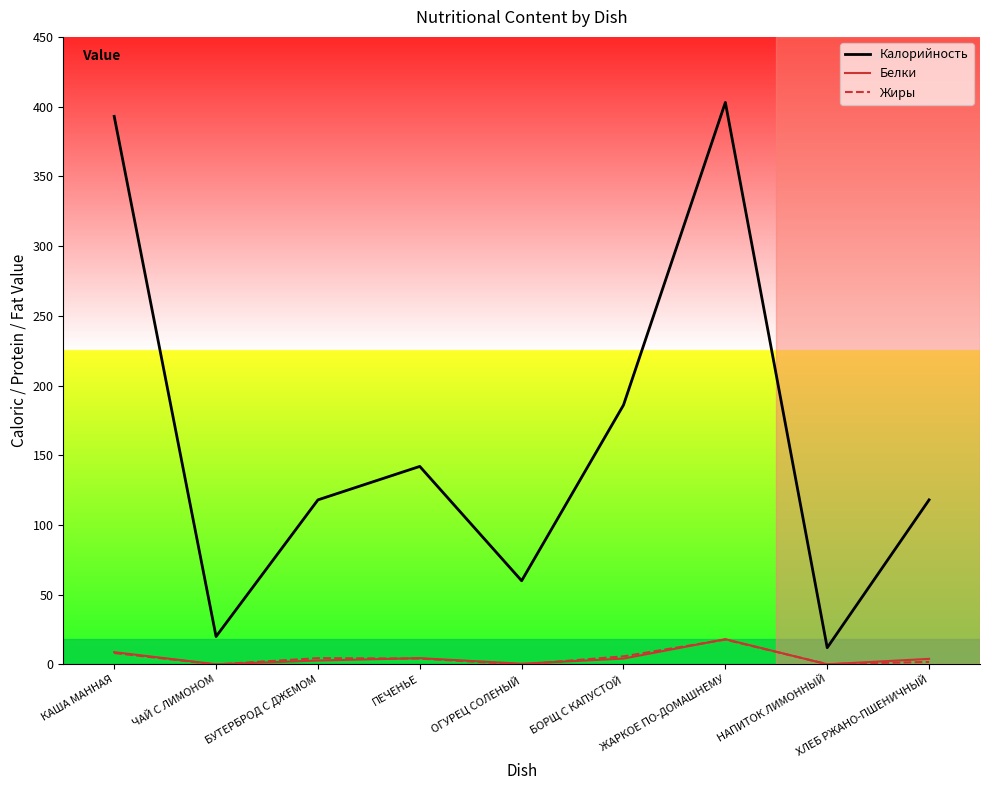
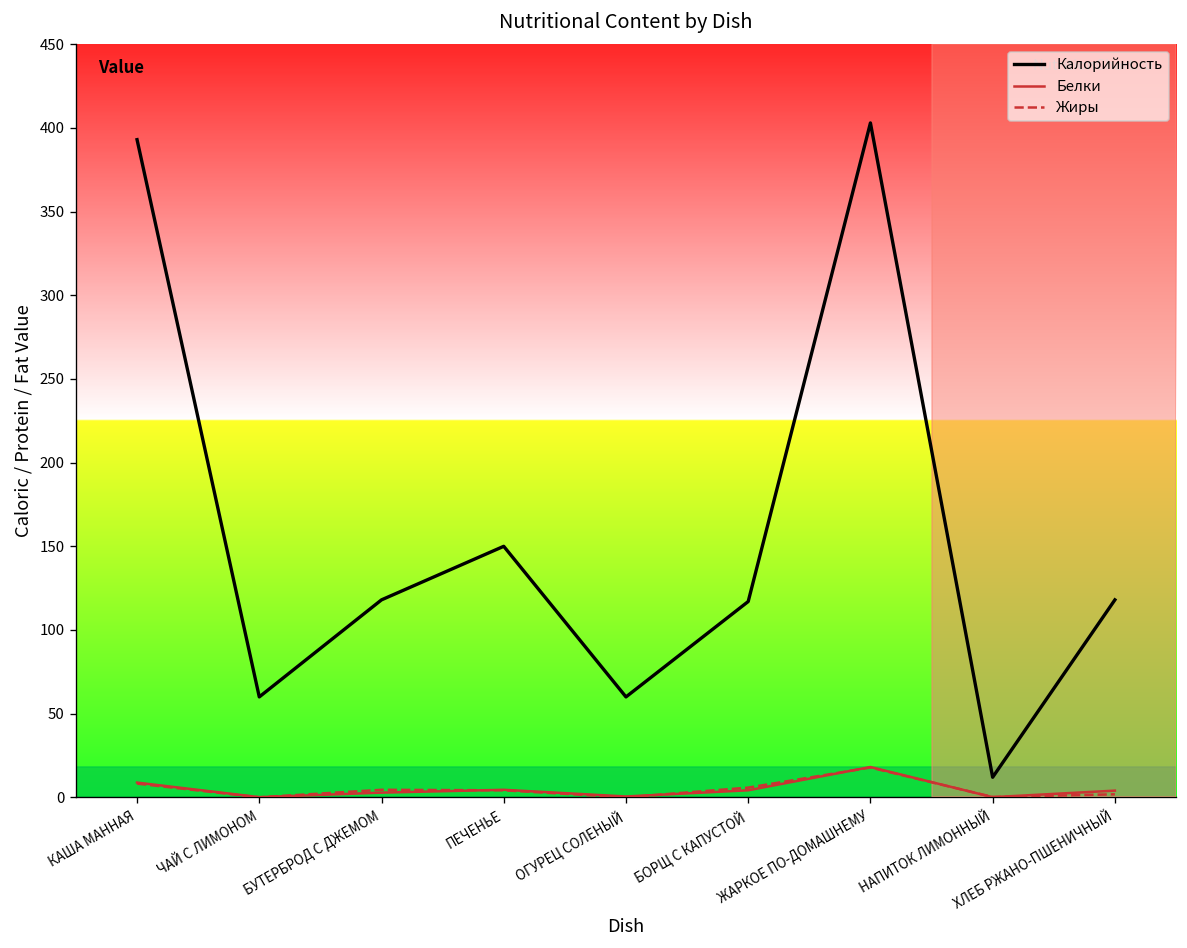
Калорийность, ЧАЙ С ЛИМОНОМ: 20 -> 60
Калорийность, ПЕЧЕНЬЕ: 142 -> 150
Калорийность, БОРЩ С КАПУСТОЙ: 186 -> 117
